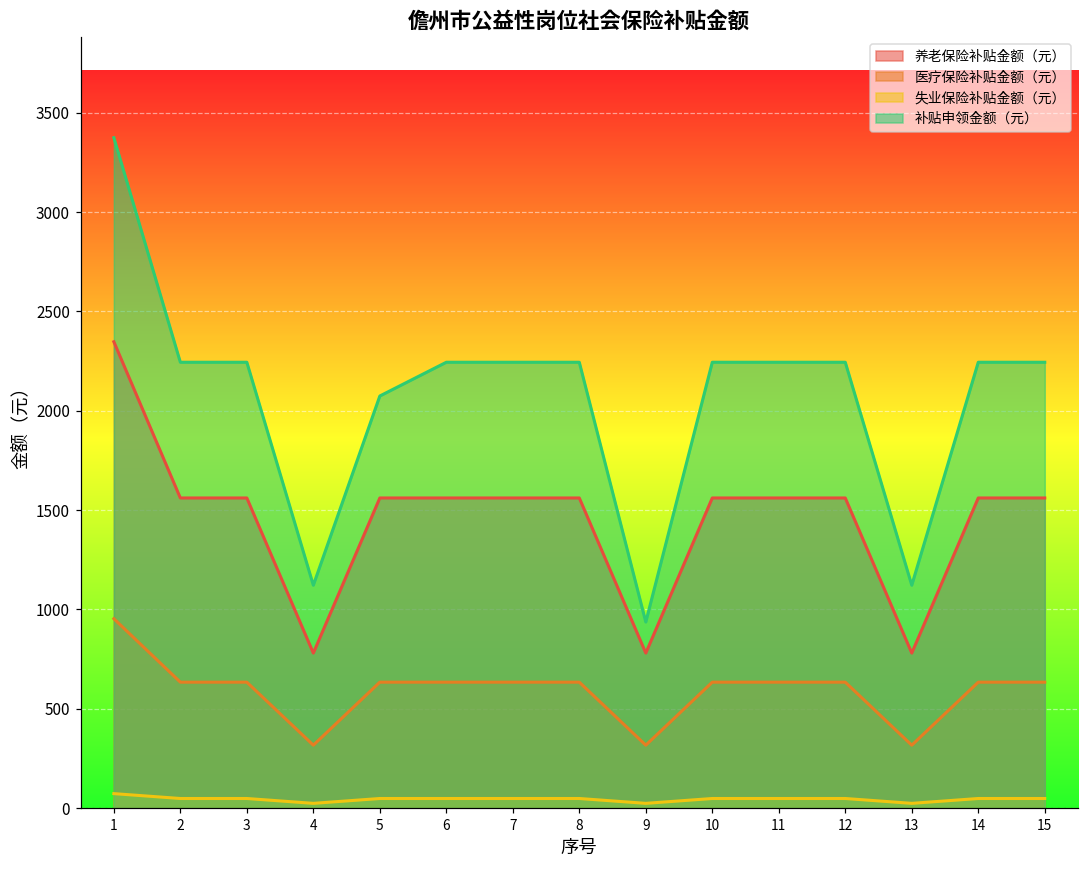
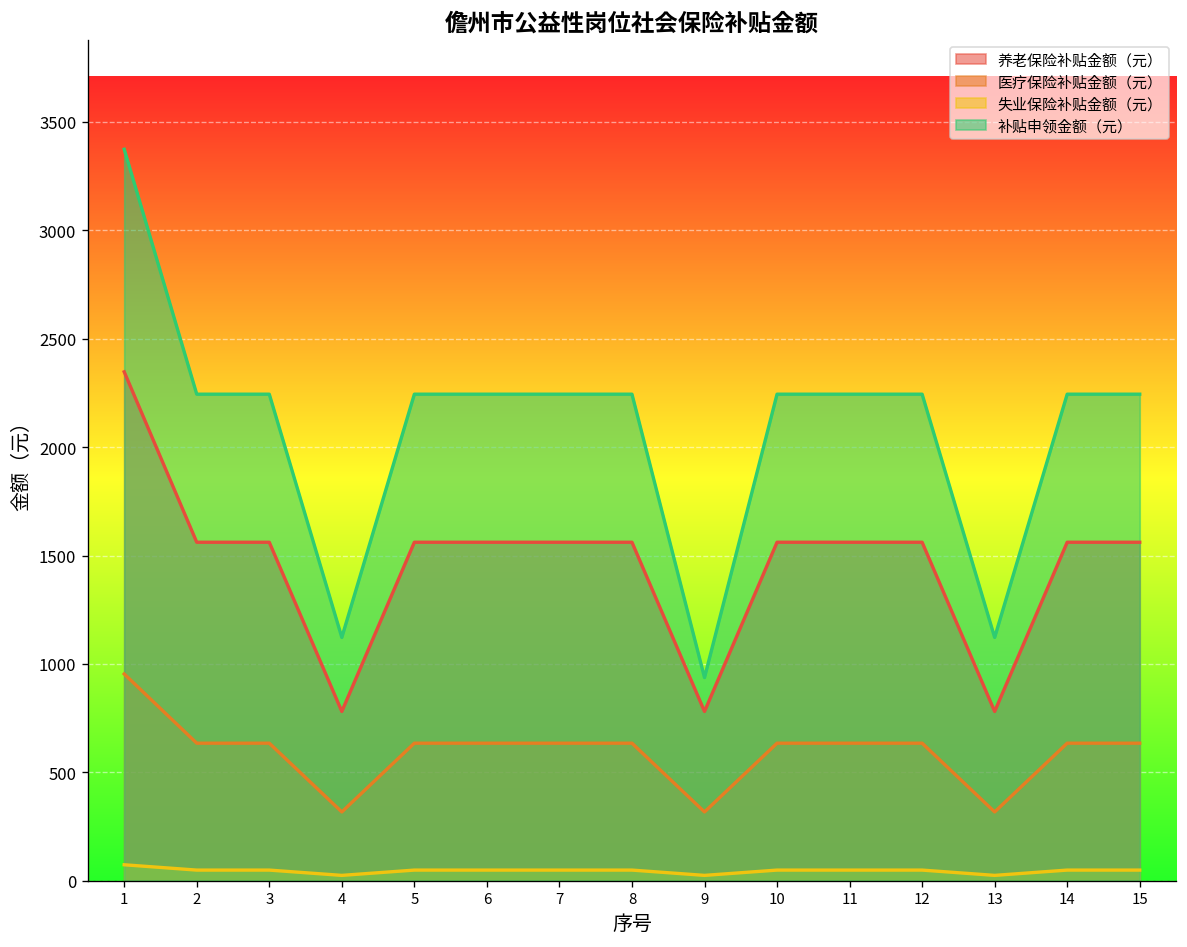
补贴申领金额（元）, 5: 2070 -> 2240
